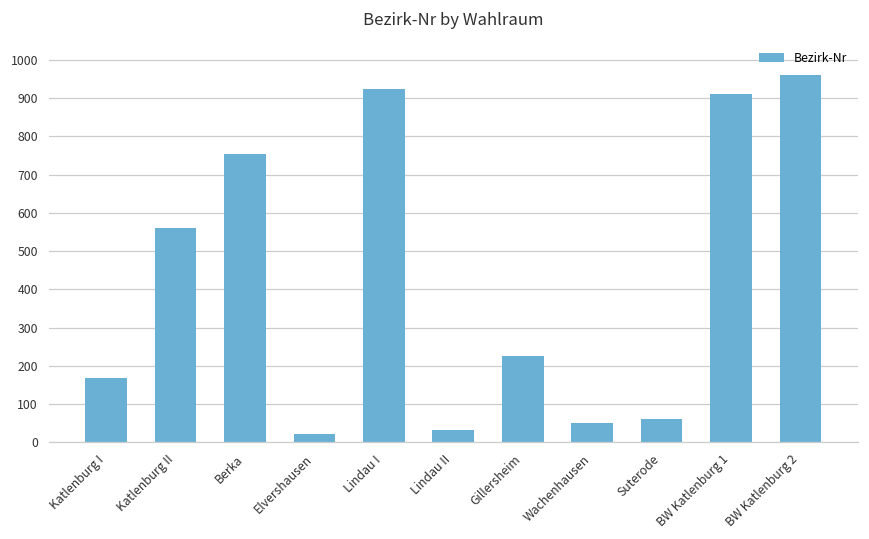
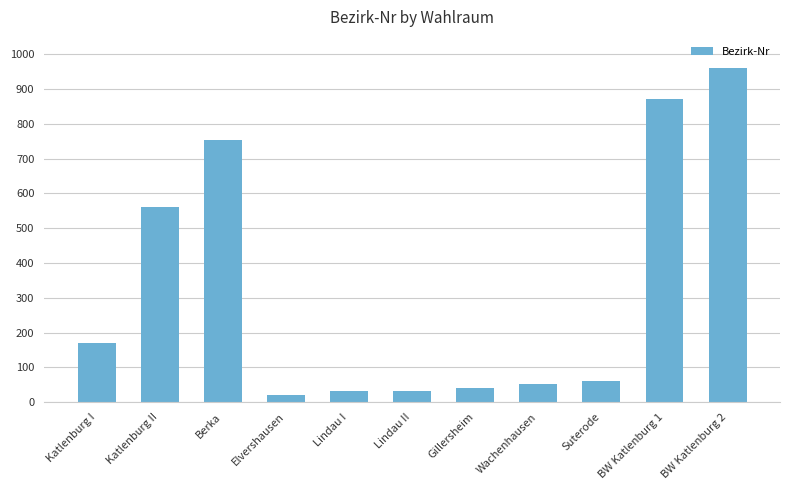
Lindau I: 920 -> 30
Gillersheim: 230 -> 40
BW Katlenburg 1: 910 -> 870
